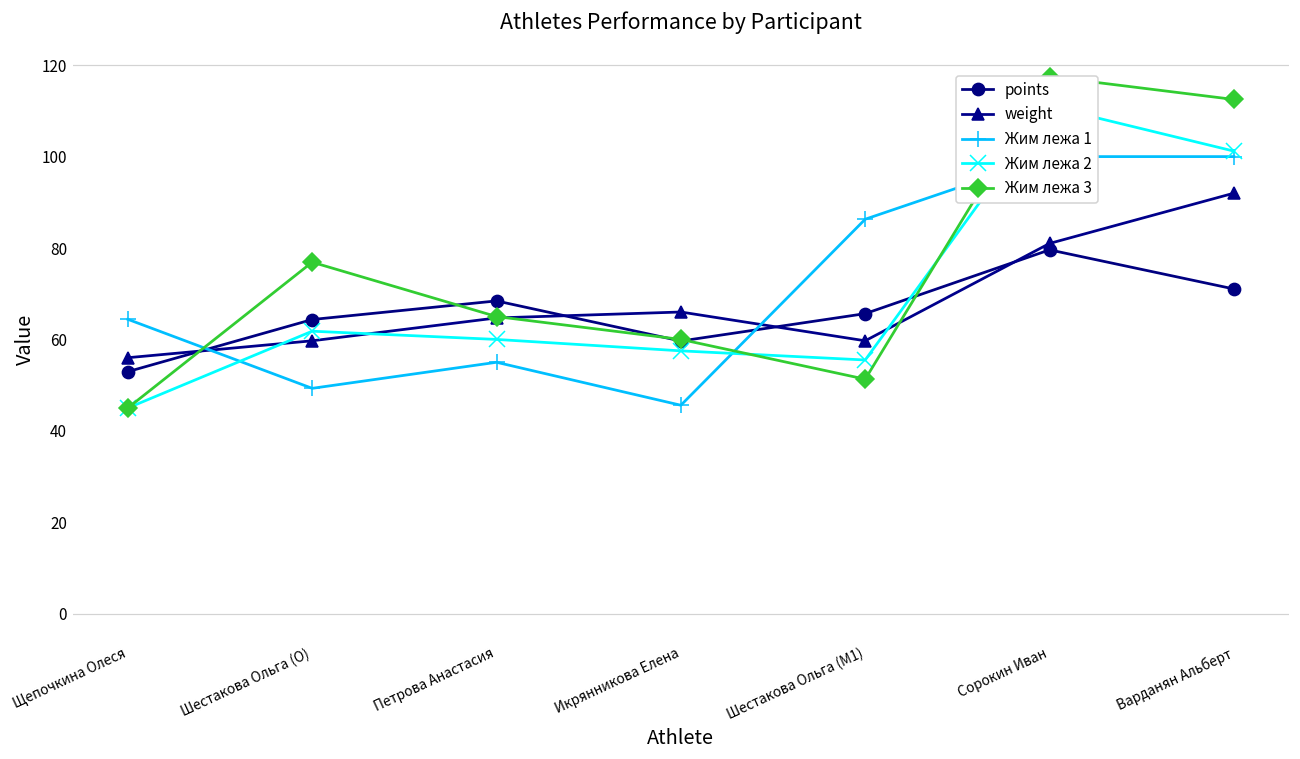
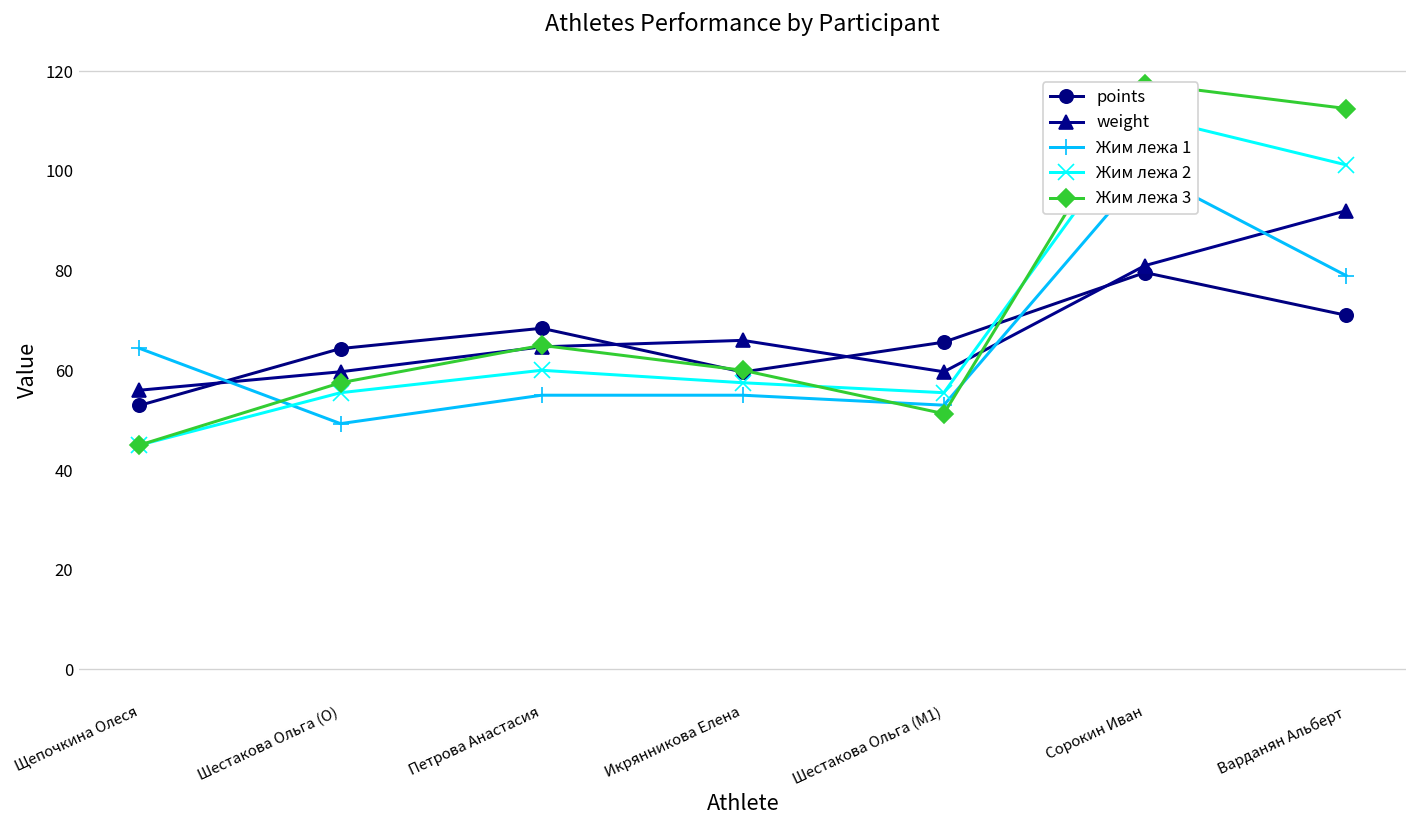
Жим лежа 2, Шестакова Ольга (O): 62 -> 56
Жим лежа 3, Шестакова Ольга (O): 77 -> 58
Жим лежа 1, Икрянникова Елена: 46 -> 55
Жим лежа 1, Шестакова Ольга (M1): 86 -> 53
Жим лежа 1, Варданян Альберт: 100 -> 79
